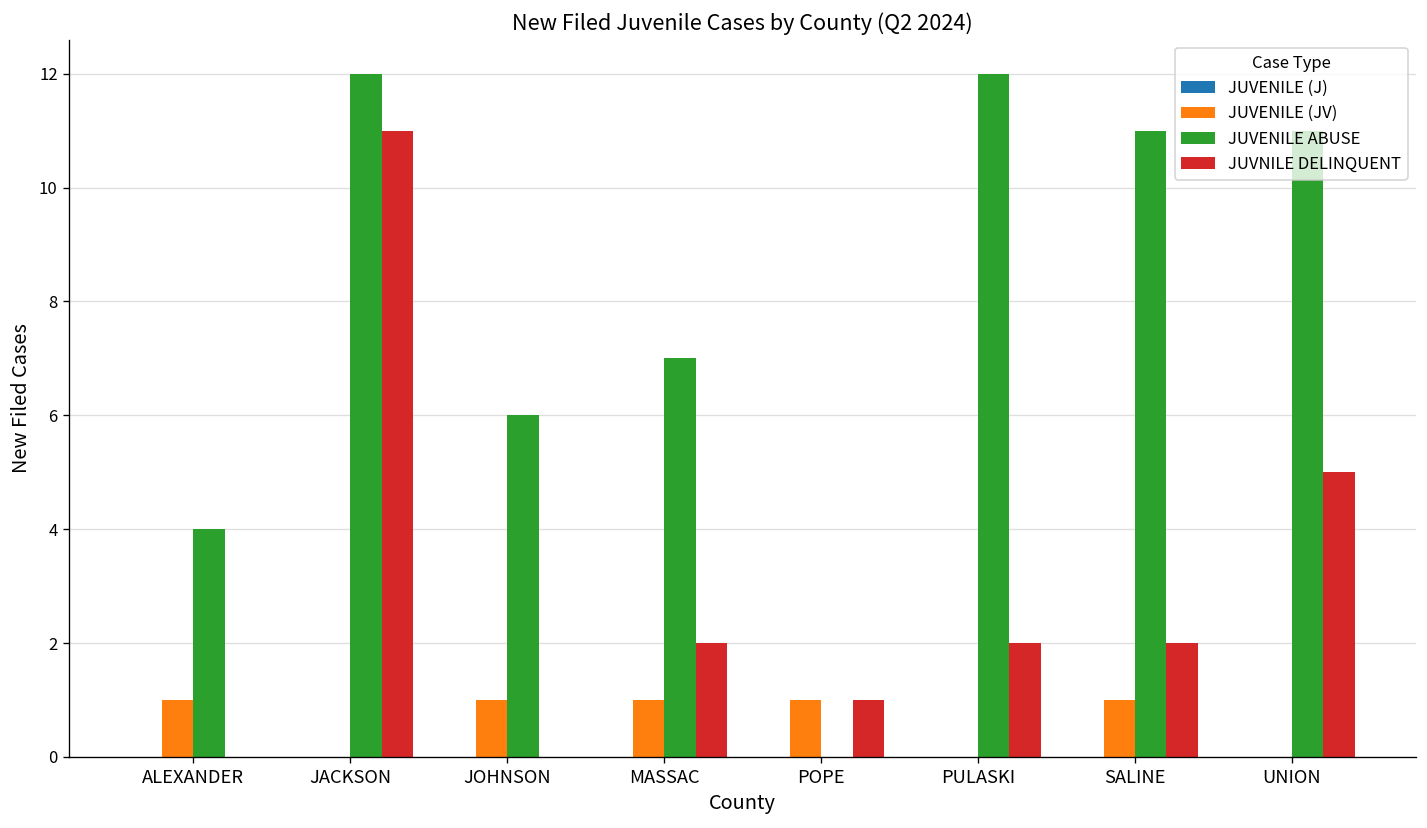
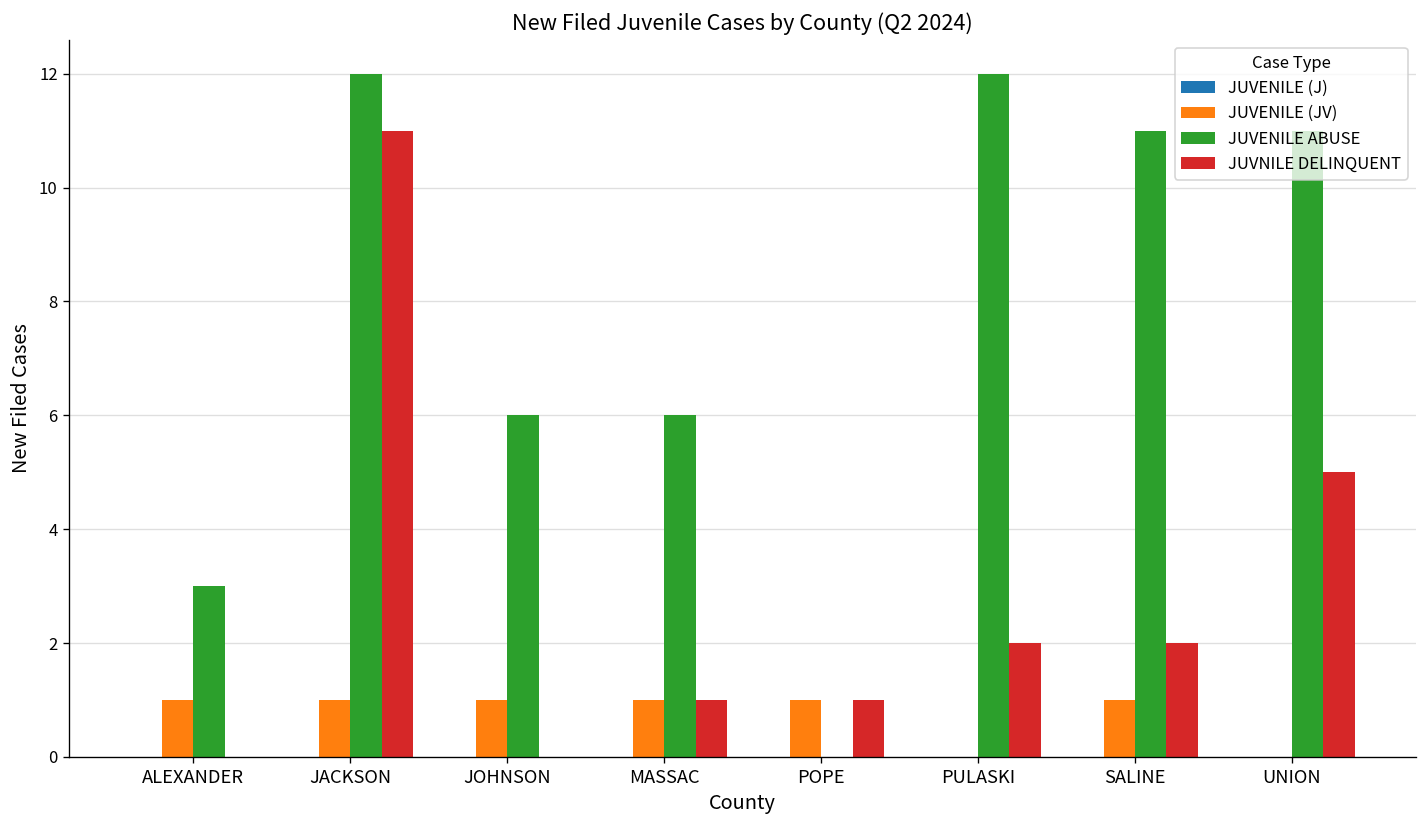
JUVENILE ABUSE, ALEXANDER: 4 -> 3
JUVENILE (JV), JACKSON: 0 -> 1
JUVENILE ABUSE, MASSAC: 7 -> 6
JUVNILE DELINQUENT, MASSAC: 2 -> 1
